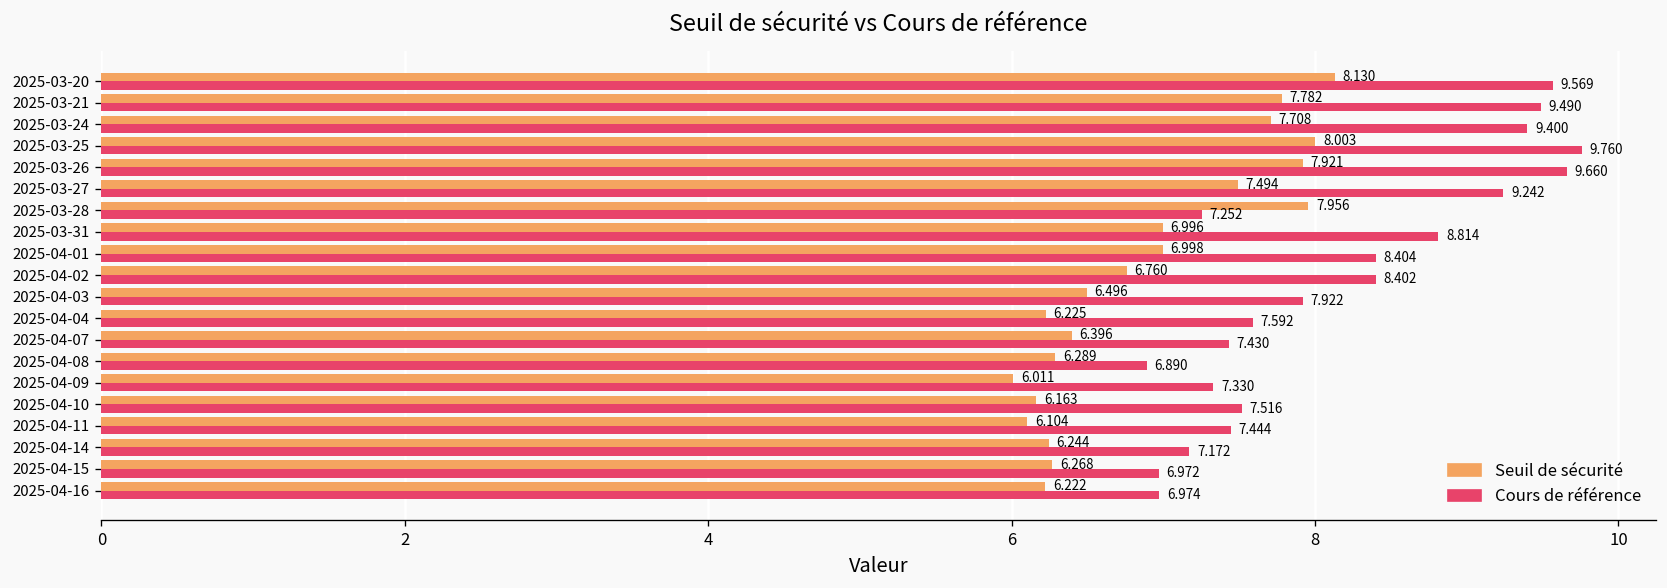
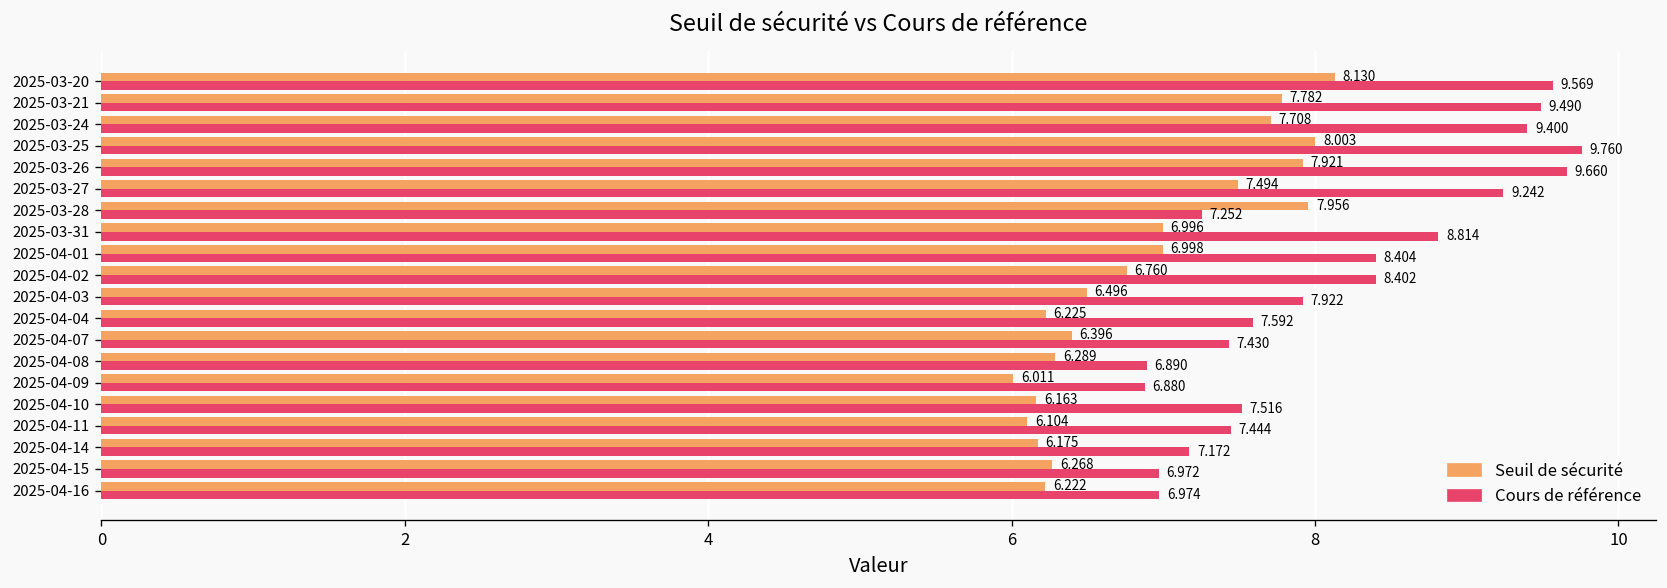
Cours de référence, 2025-04-09: 7.330 -> 6.880
Seuil de sécurité, 2025-04-14: 6.244 -> 6.175
